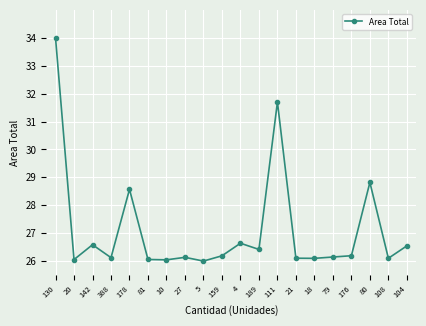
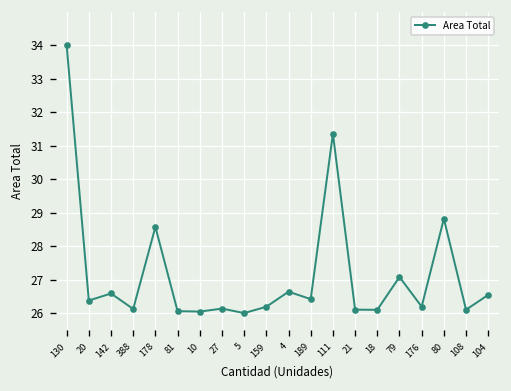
20: 26.1 -> 26.4
111: 31.7 -> 31.4
79: 26.1 -> 27.1
